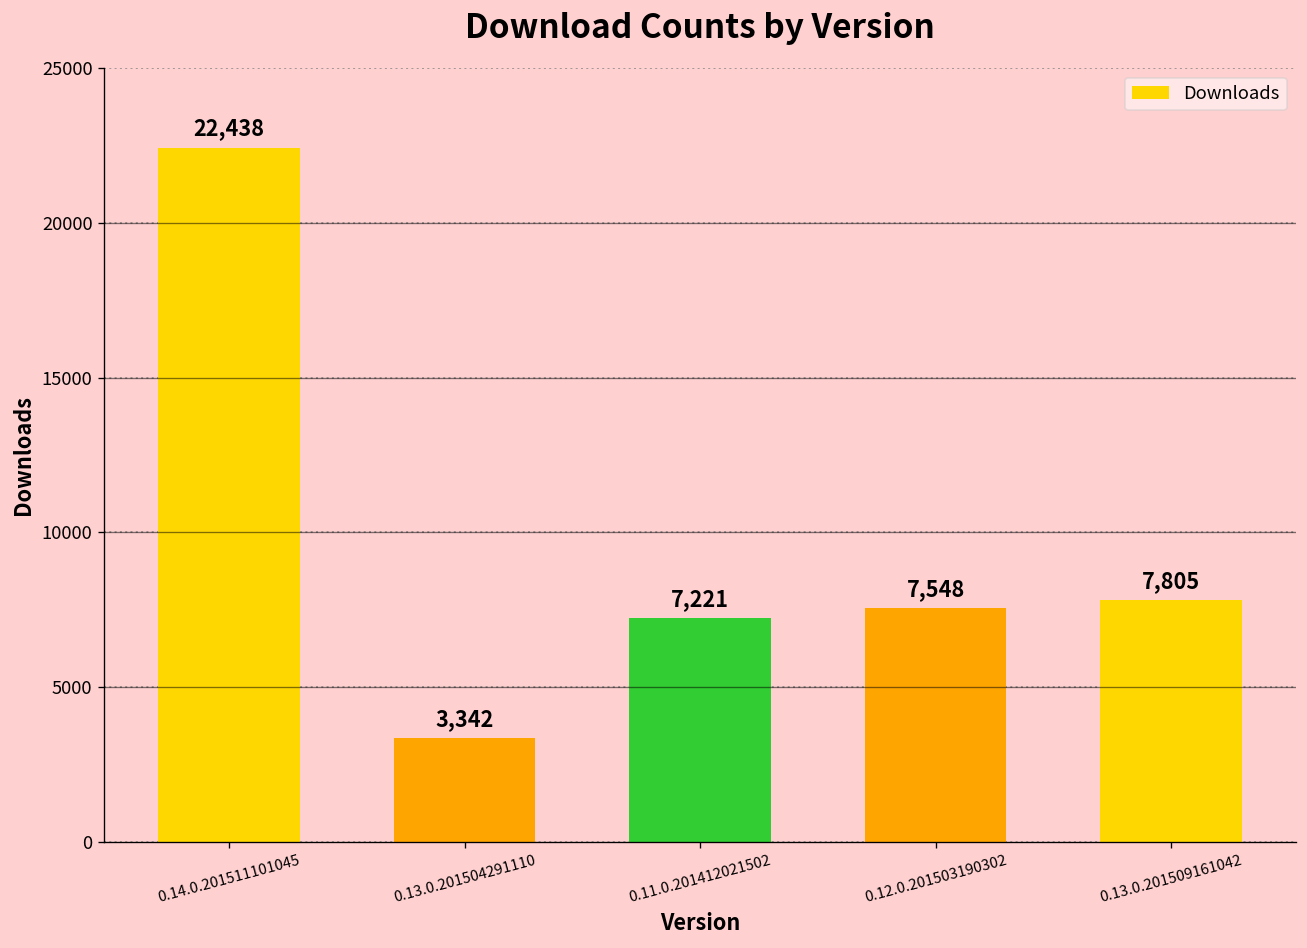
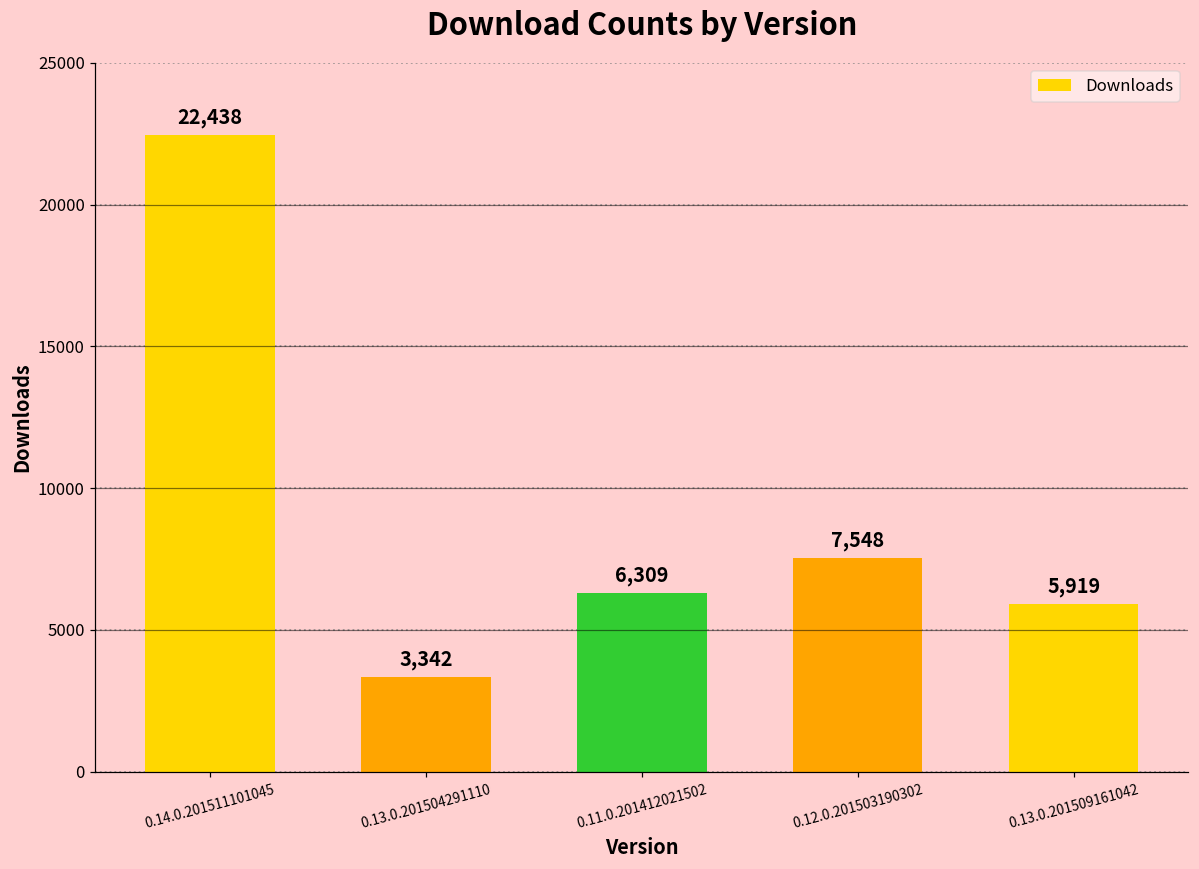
0.11.0.201412021502: 7,221 -> 6,309
0.13.0.201509161042: 7,805 -> 5,919
